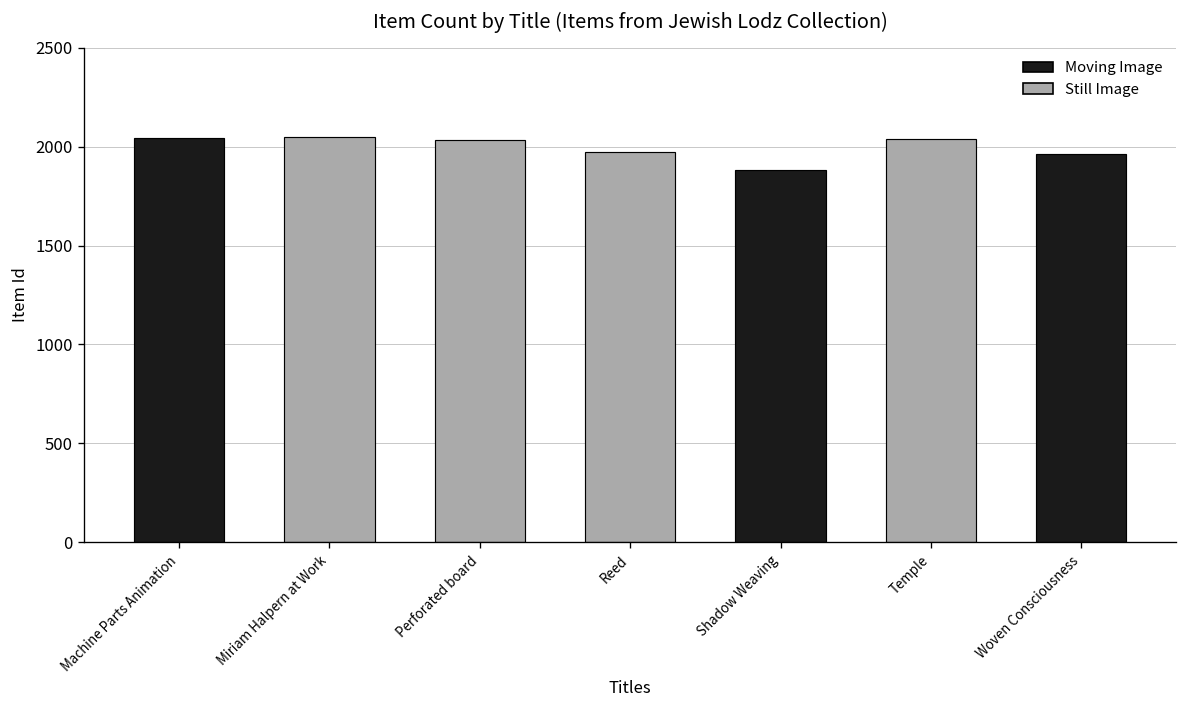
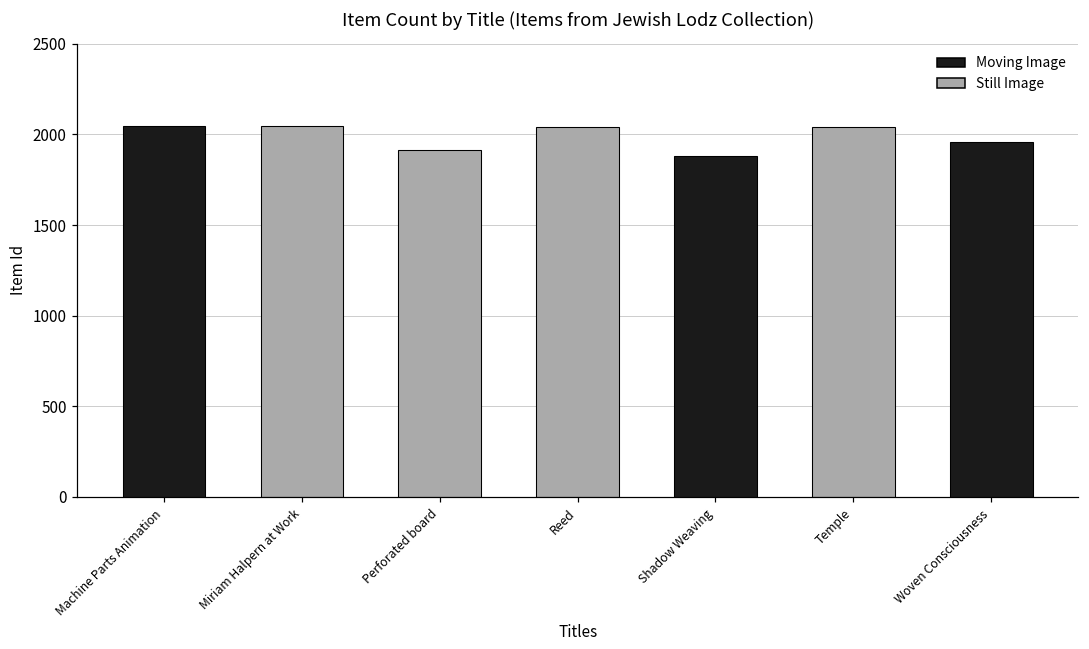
Perforated board: 2040 -> 1920
Reed: 1970 -> 2040
